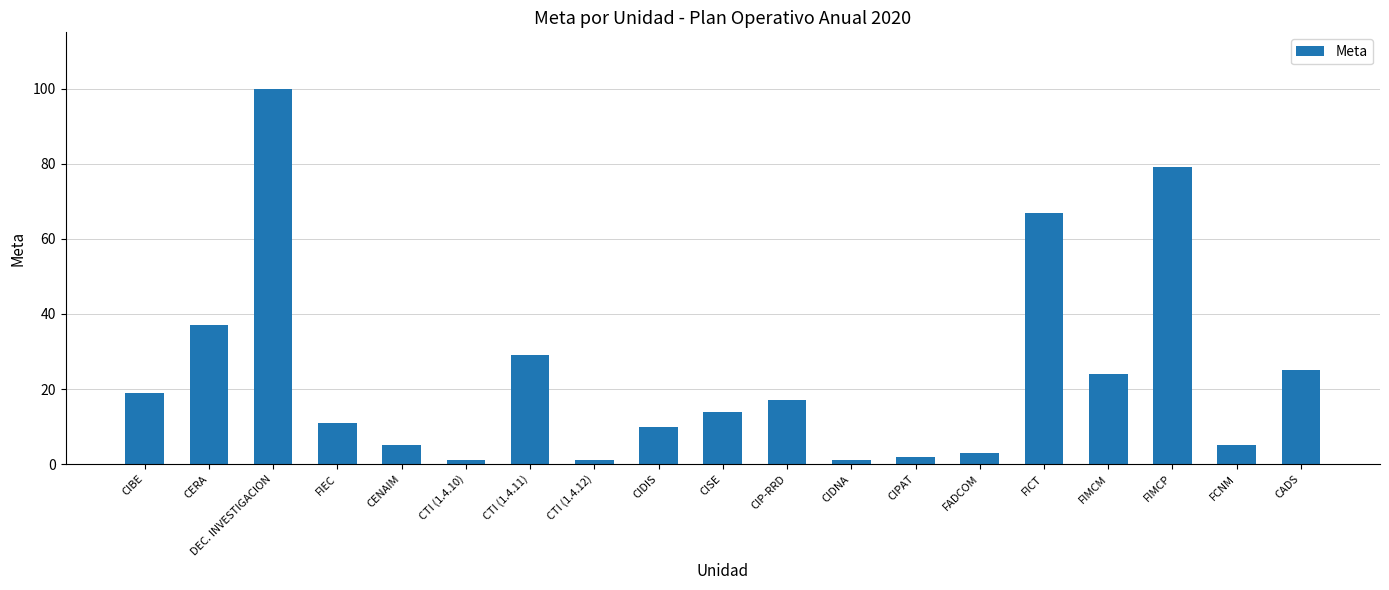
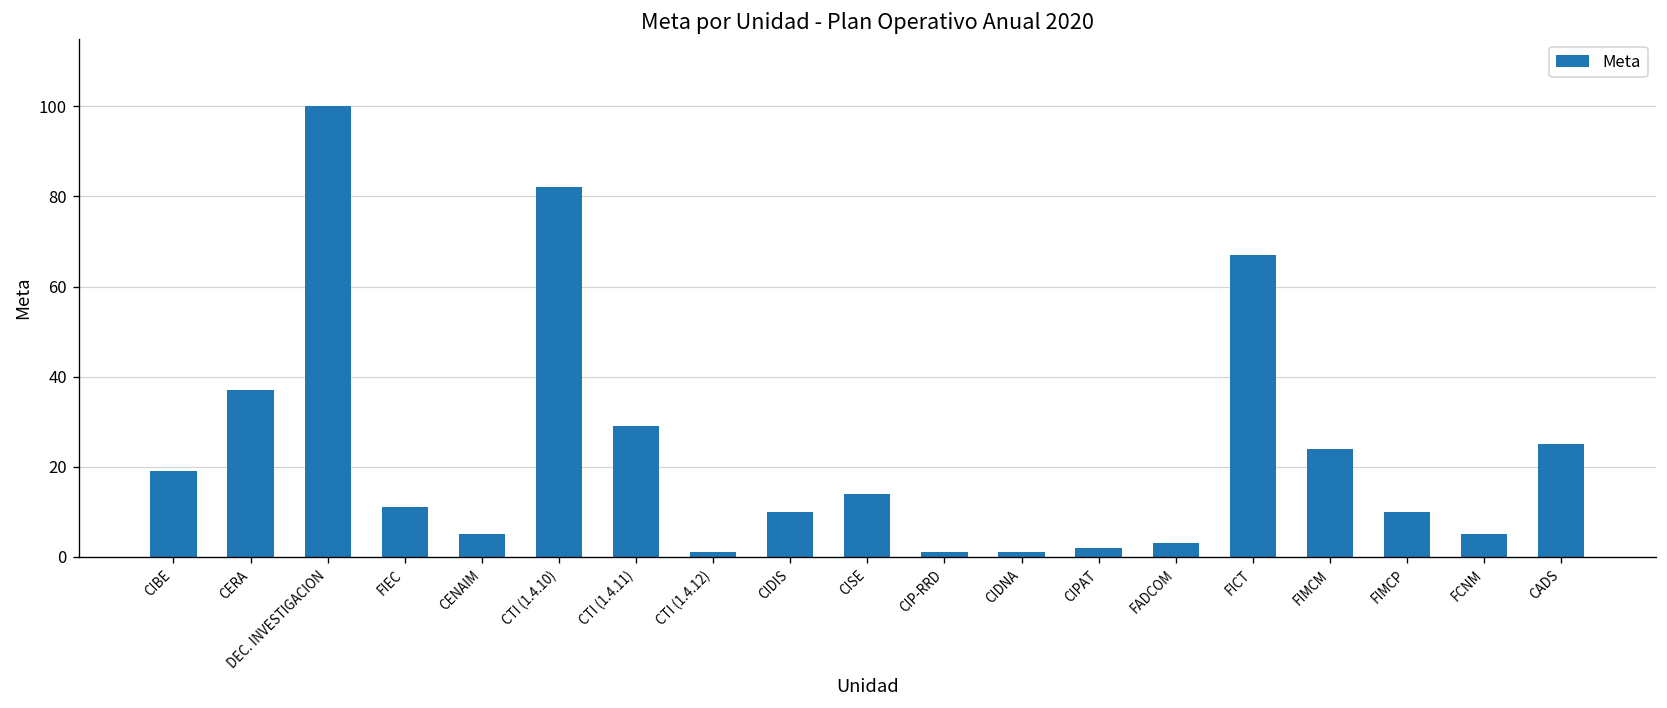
CTI (1.4.10): 1 -> 82
CIP-RRD: 17 -> 1
FIMCP: 79 -> 10
